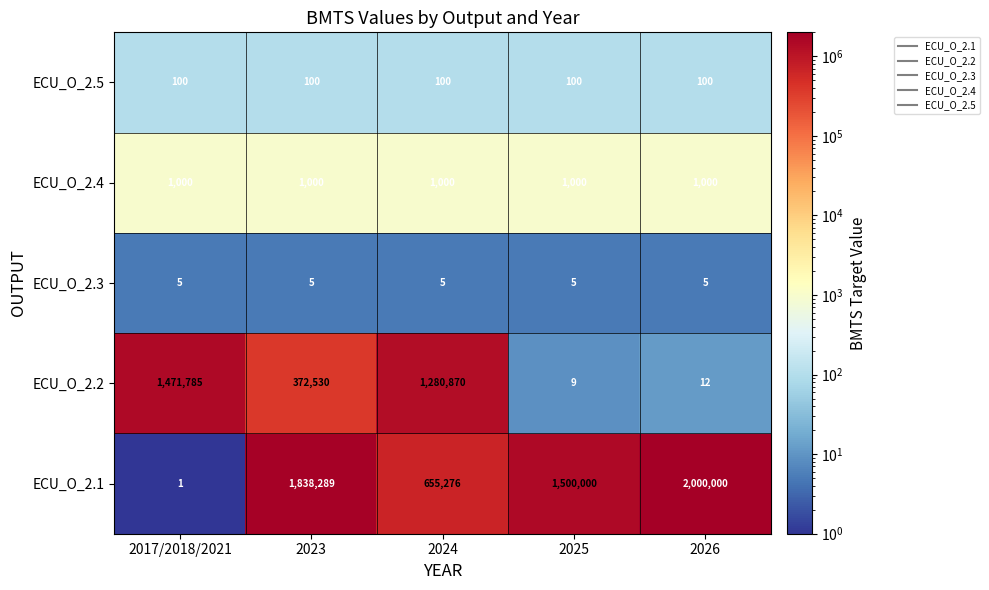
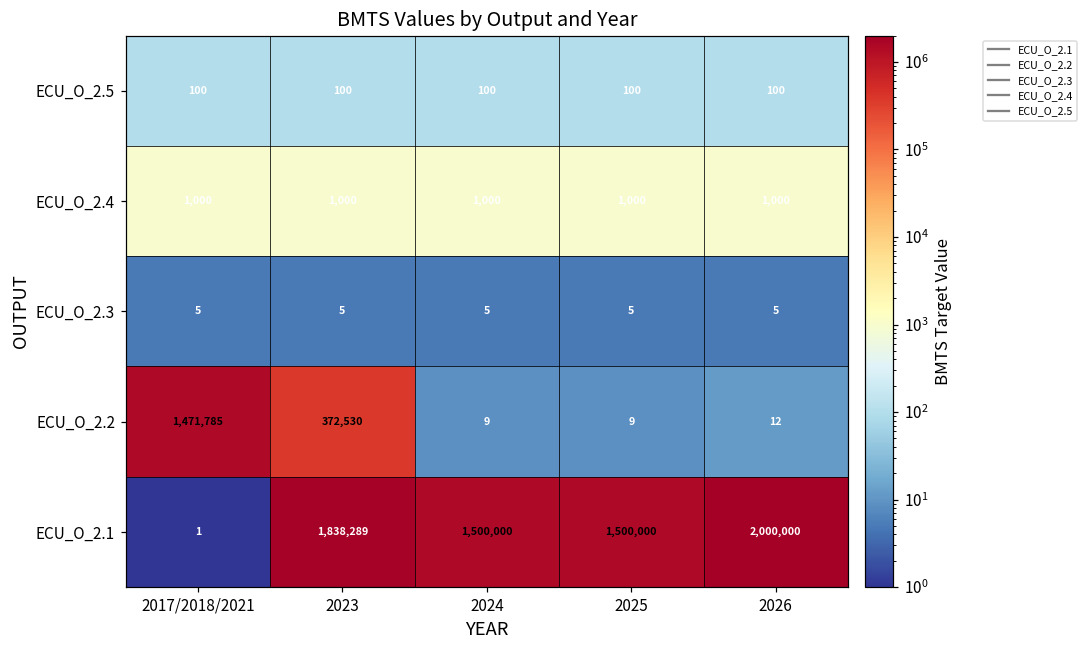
ECU_O_2.2, 2024: 1,280,870 -> 9
ECU_O_2.1, 2024: 655,276 -> 1,500,000
